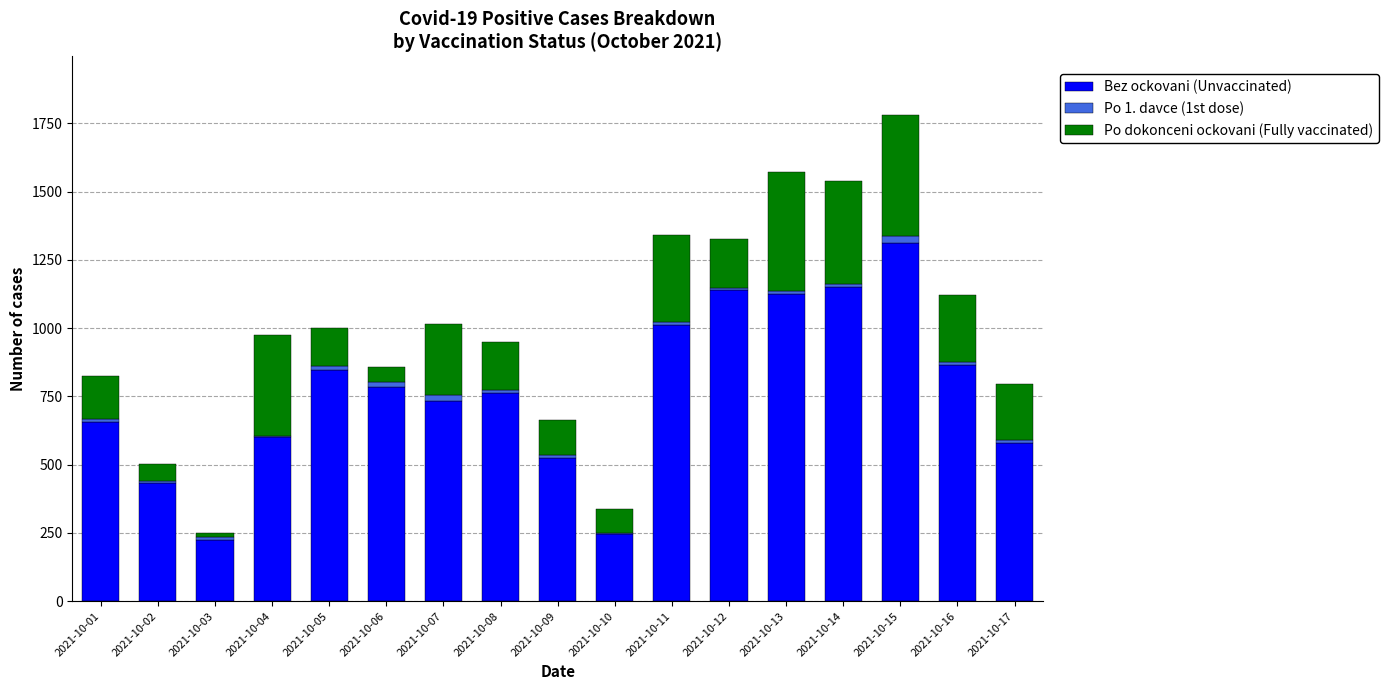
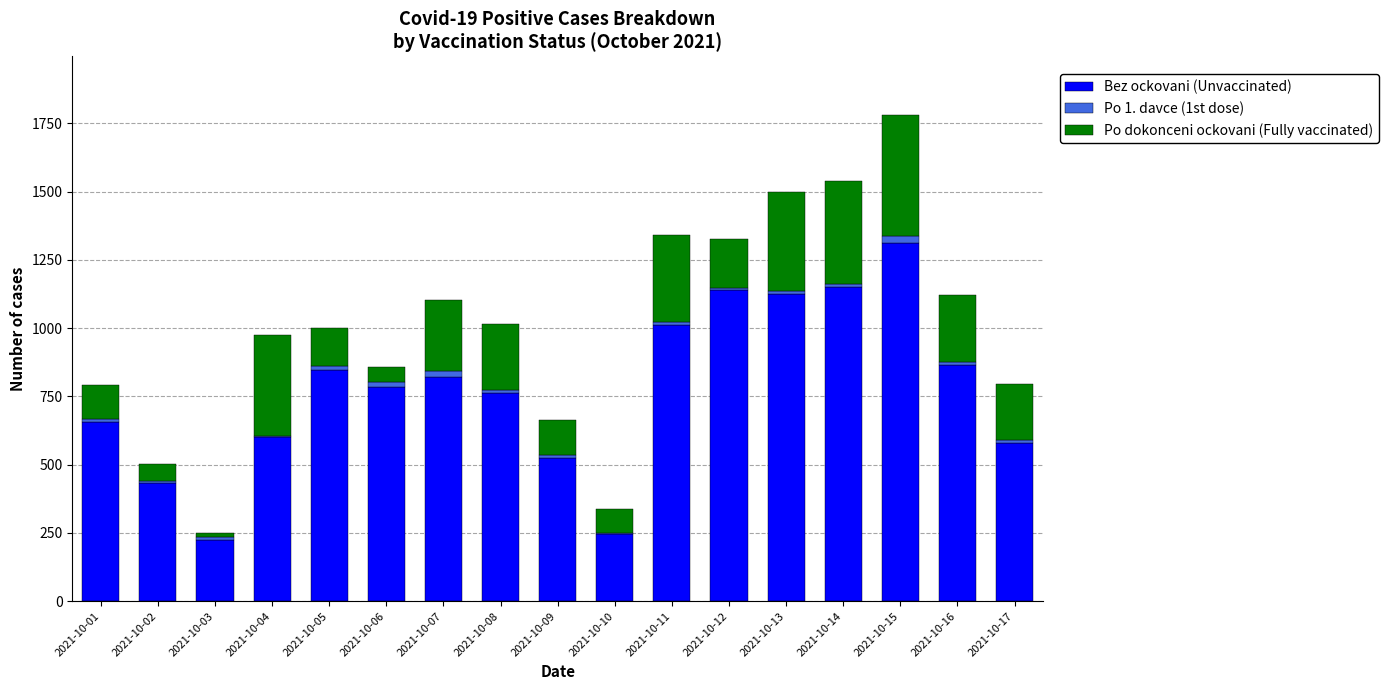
Po dokonceni ockovani (Fully vaccinated), 2021-10-01: 160 -> 120
Bez ockovani (Unvaccinated), 2021-10-07: 730 -> 820
Po dokonceni ockovani (Fully vaccinated), 2021-10-08: 180 -> 250
Po dokonceni ockovani (Fully vaccinated), 2021-10-13: 440 -> 360
